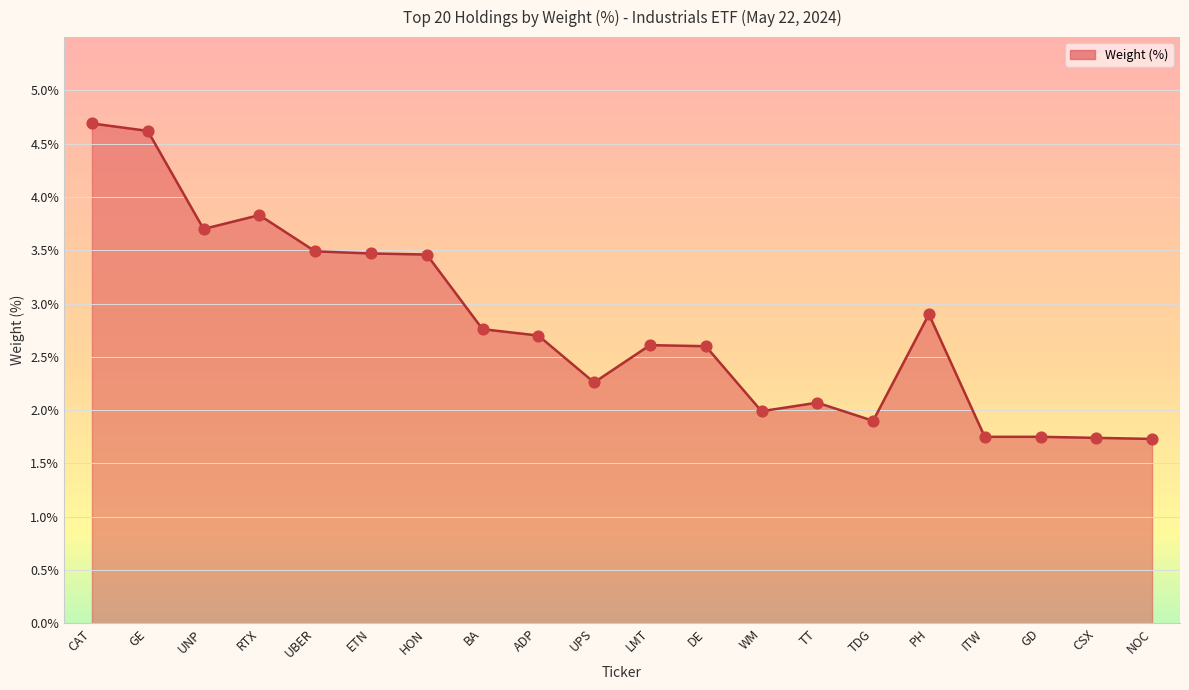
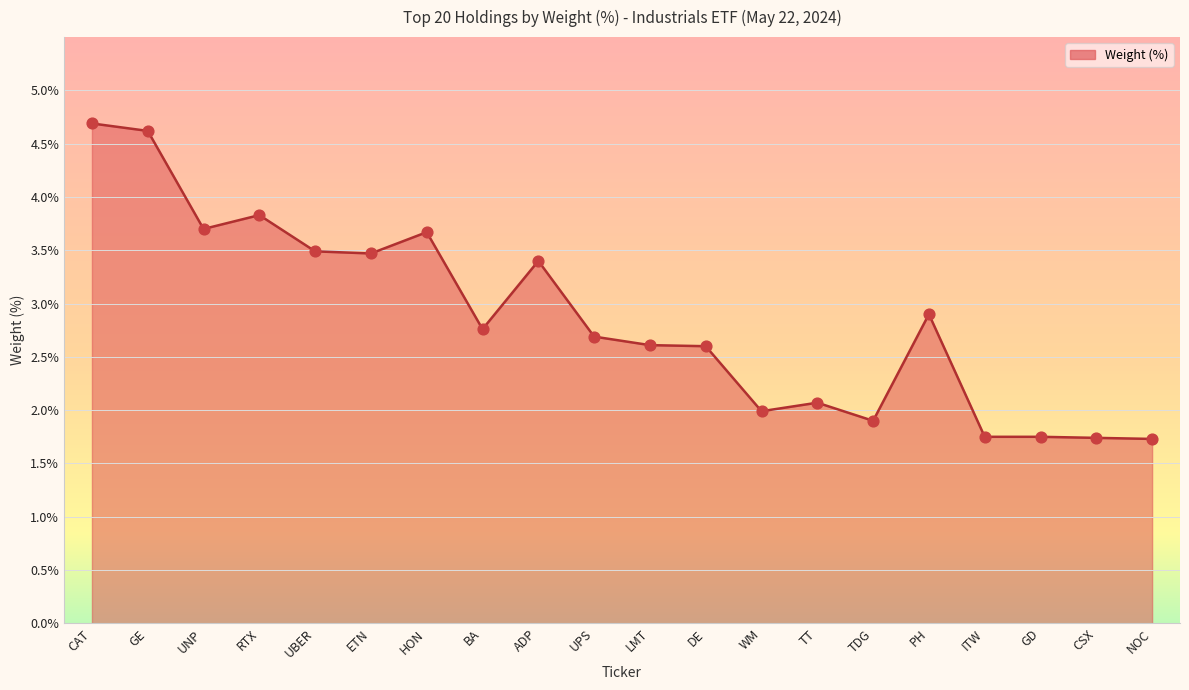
HON: 3.46% -> 3.67%
ADP: 2.7% -> 3.4%
UPS: 2.26% -> 2.69%
